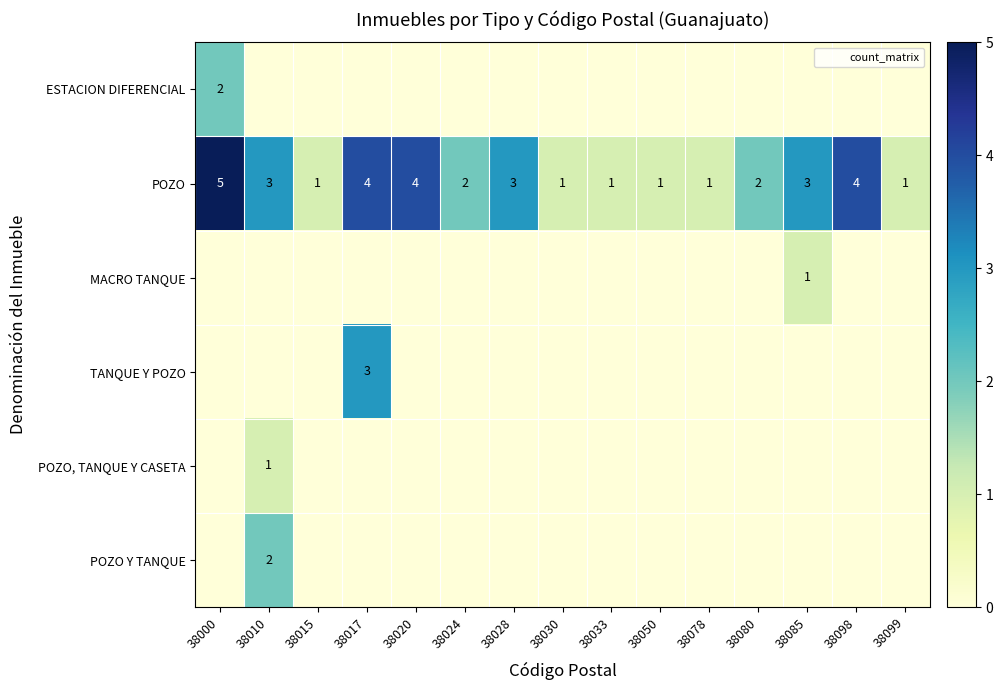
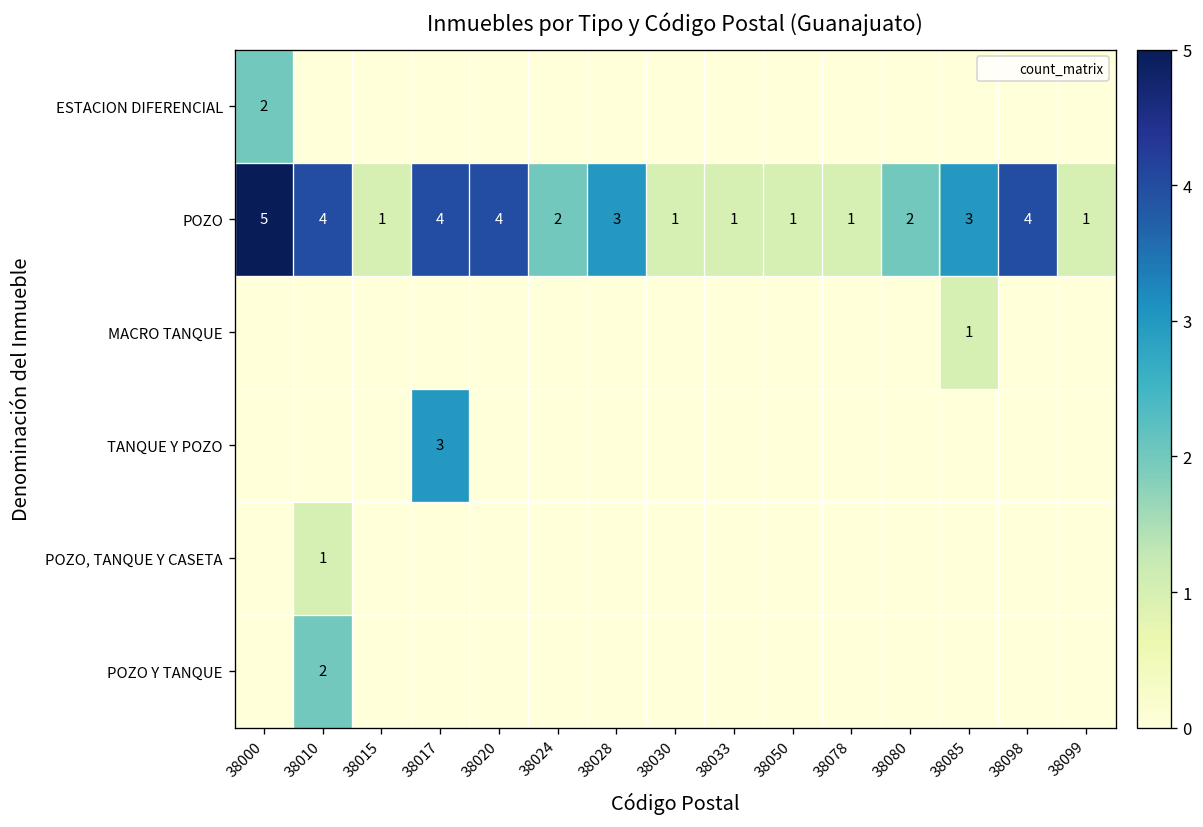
POZO, 38010: 3 -> 4
